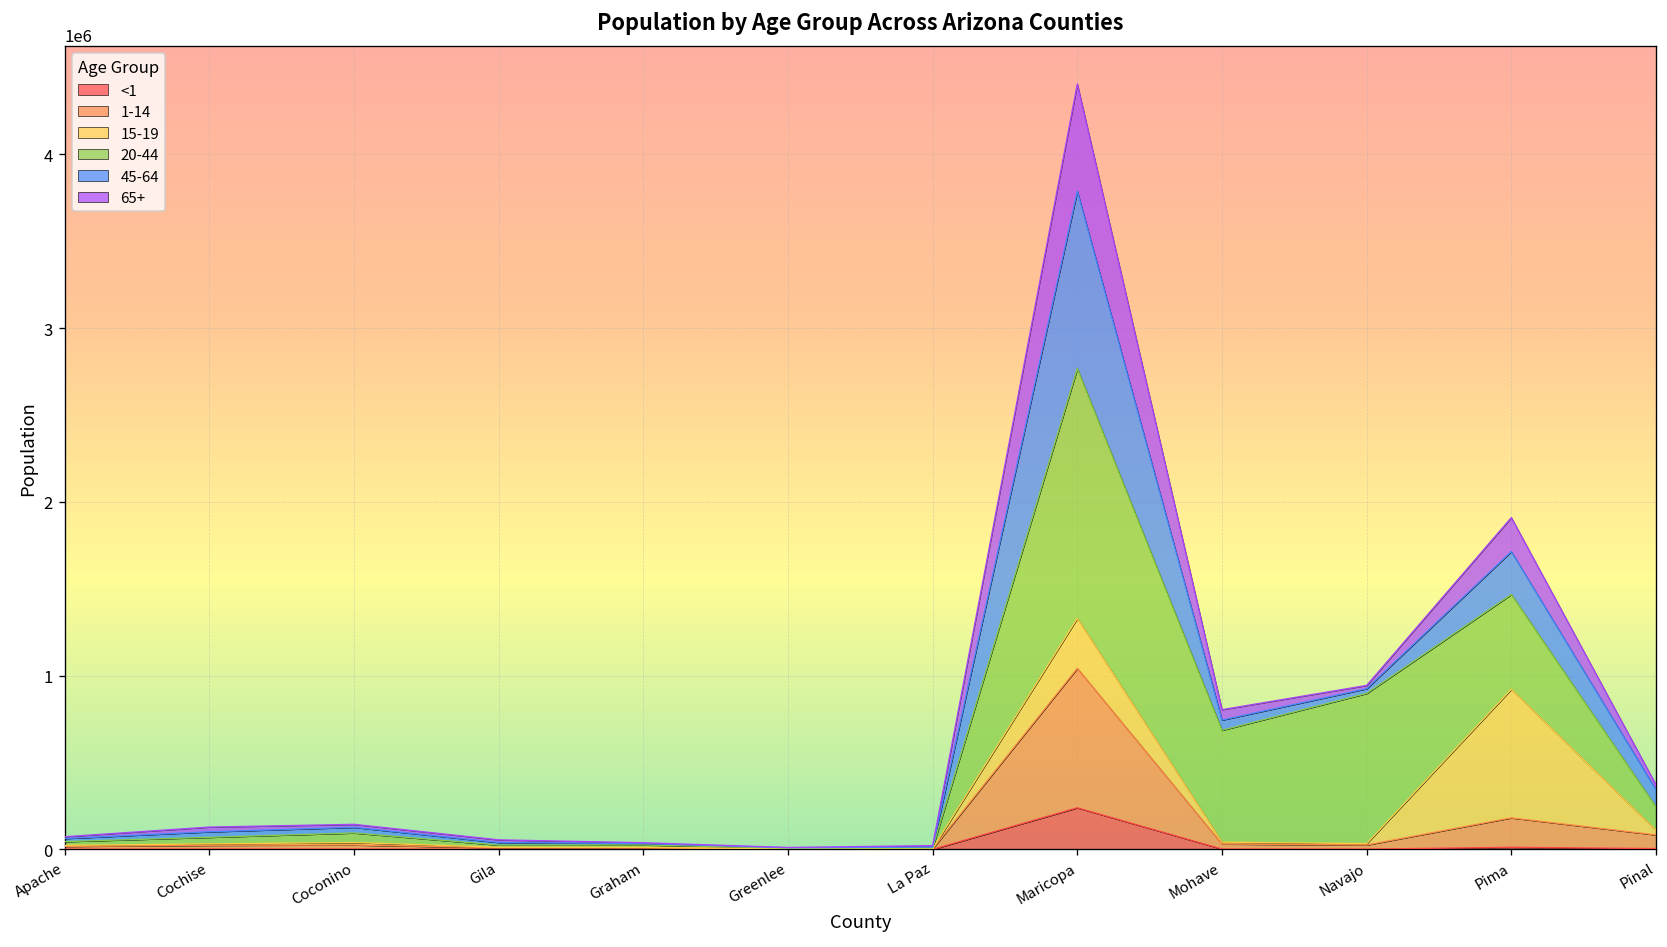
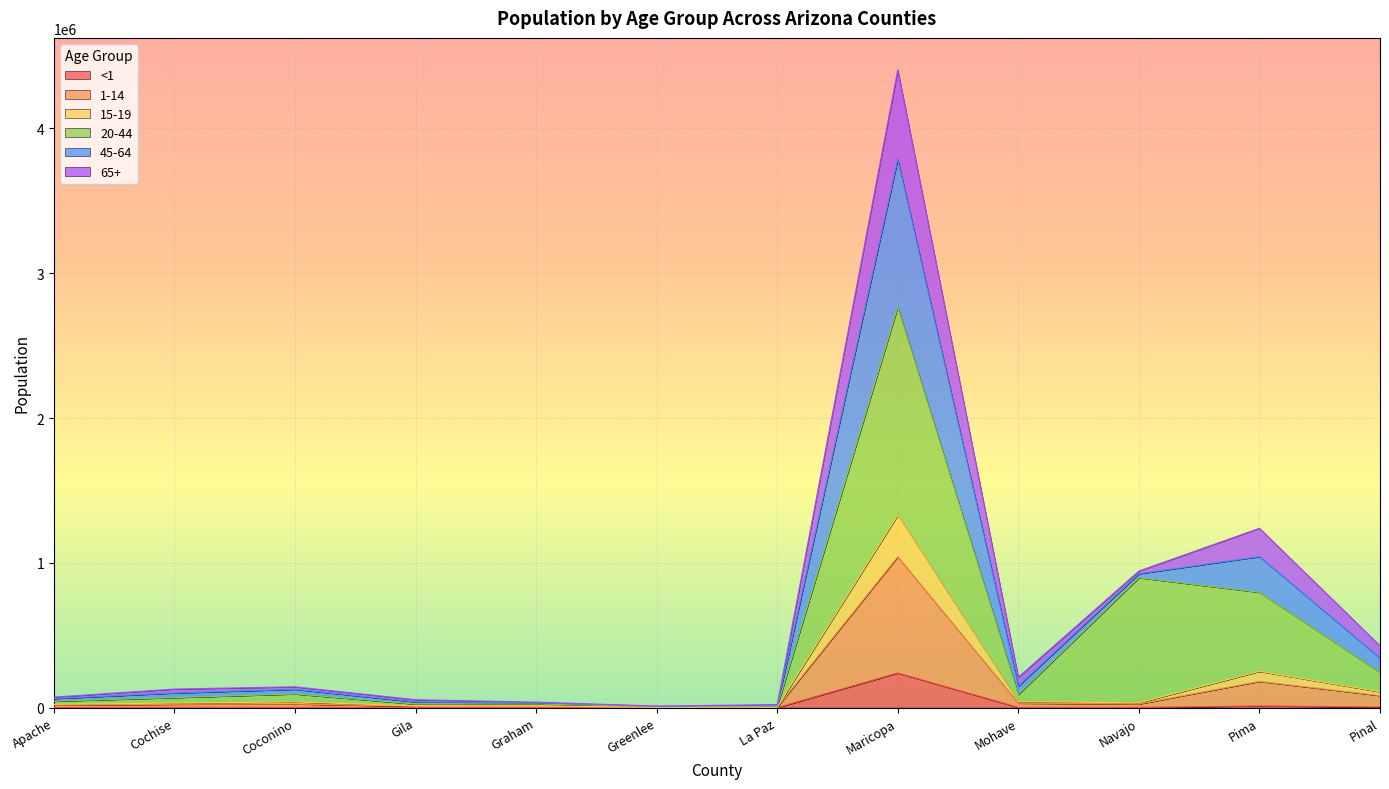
20-44, Mohave: 640000 -> 50000
15-19, Pima: 740000 -> 70000
65+, Pinal: 30000 -> 90000
